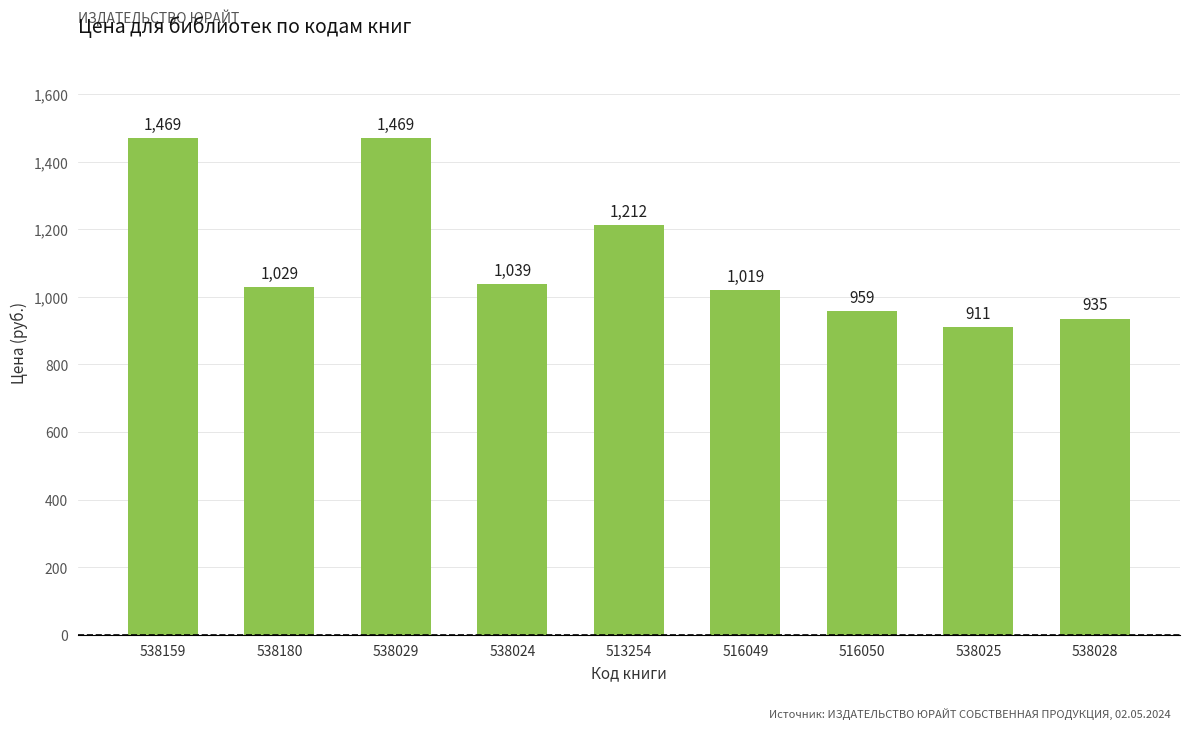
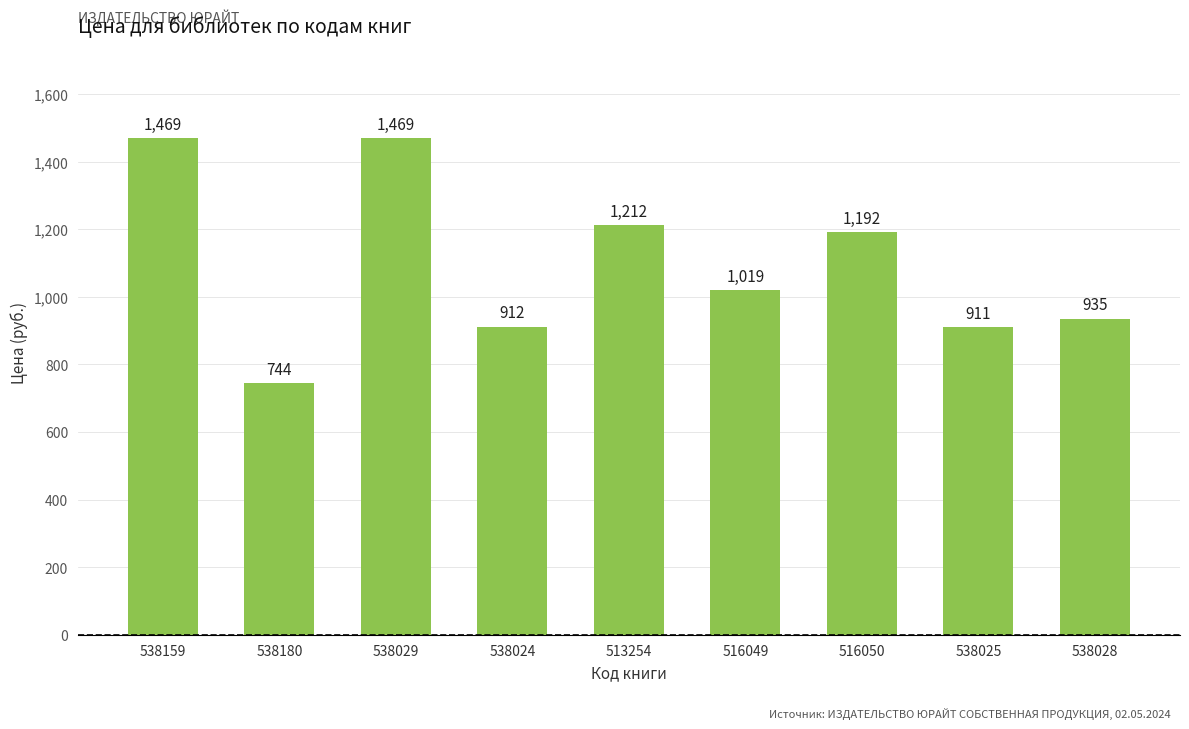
538180: 1,029 -> 744
538024: 1,039 -> 912
516050: 959 -> 1,192
